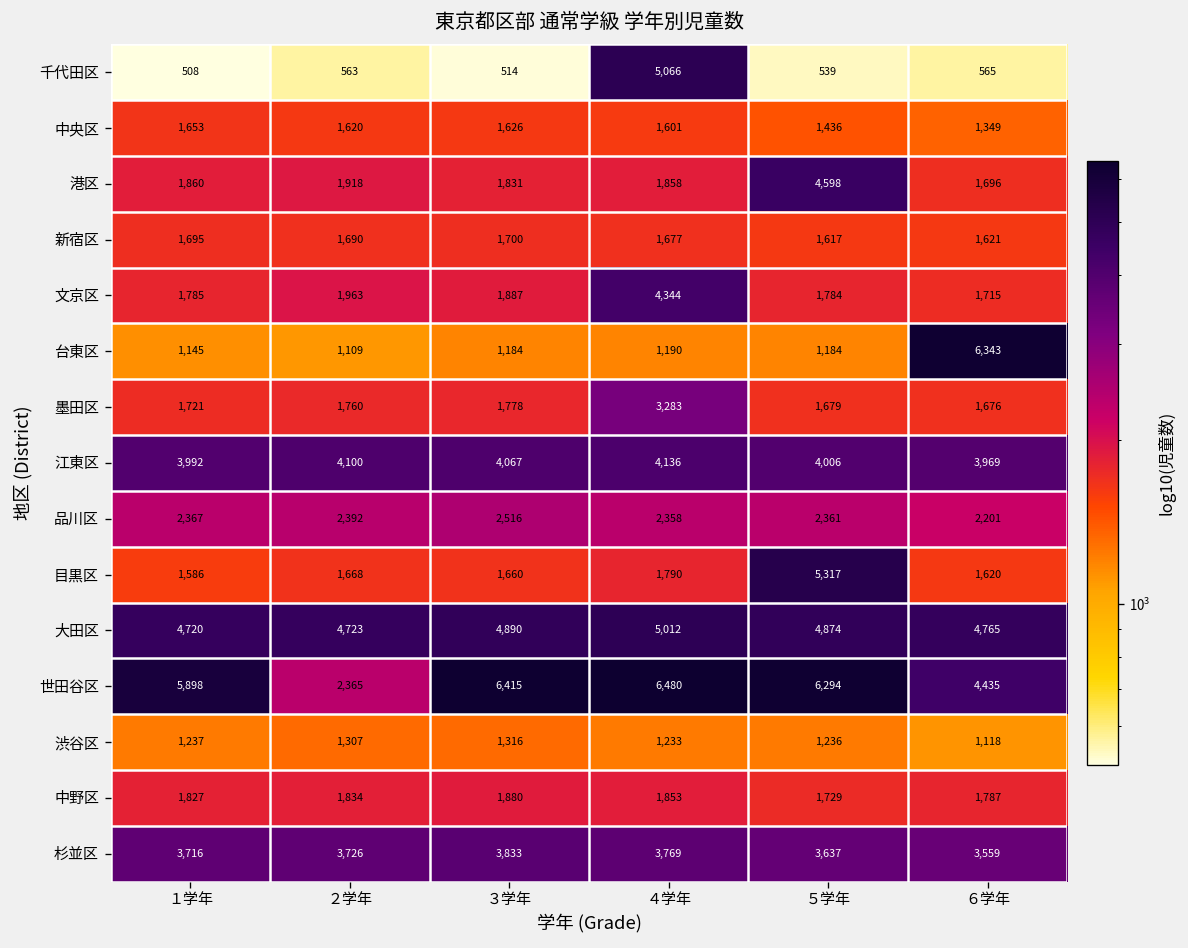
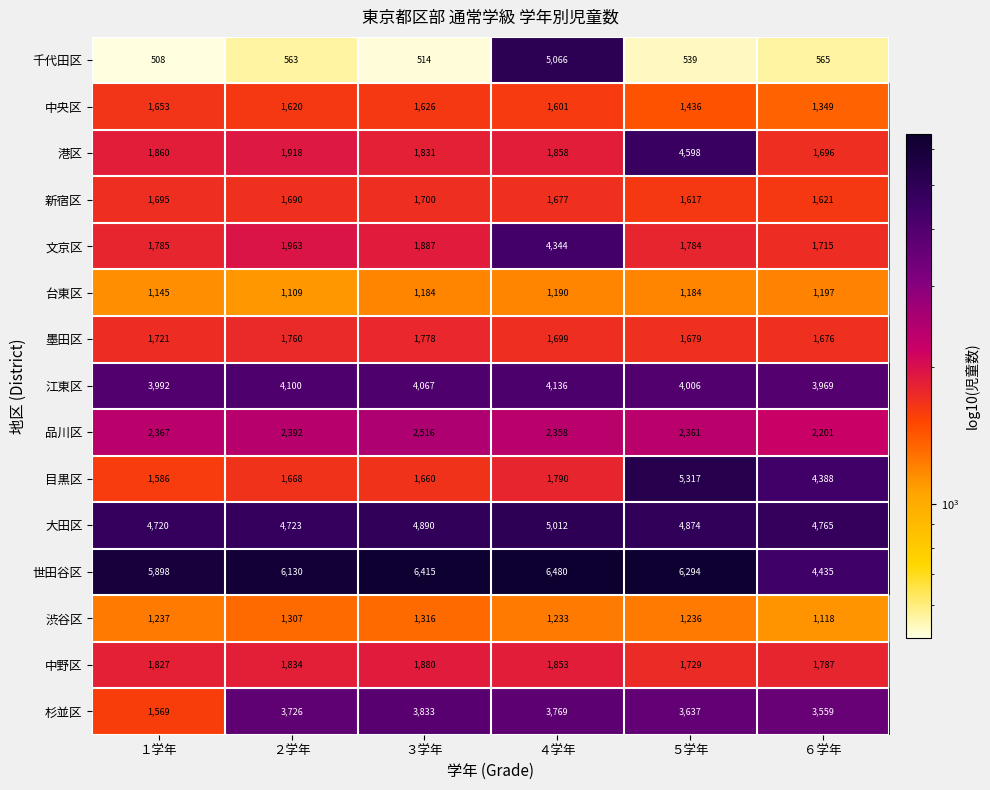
台東区, ６学年: 6,343 -> 1,197
墨田区, ４学年: 3,283 -> 1,699
目黒区, ６学年: 1,620 -> 4,388
世田谷区, ２学年: 2,365 -> 6,130
杉並区, １学年: 3,716 -> 1,569
